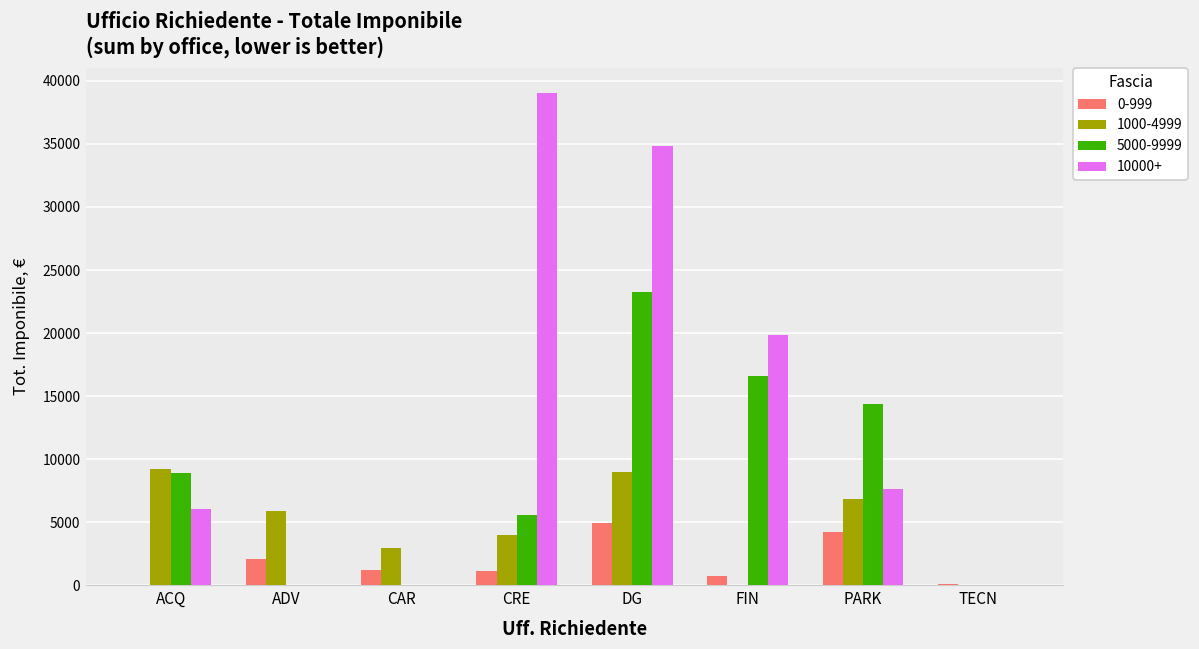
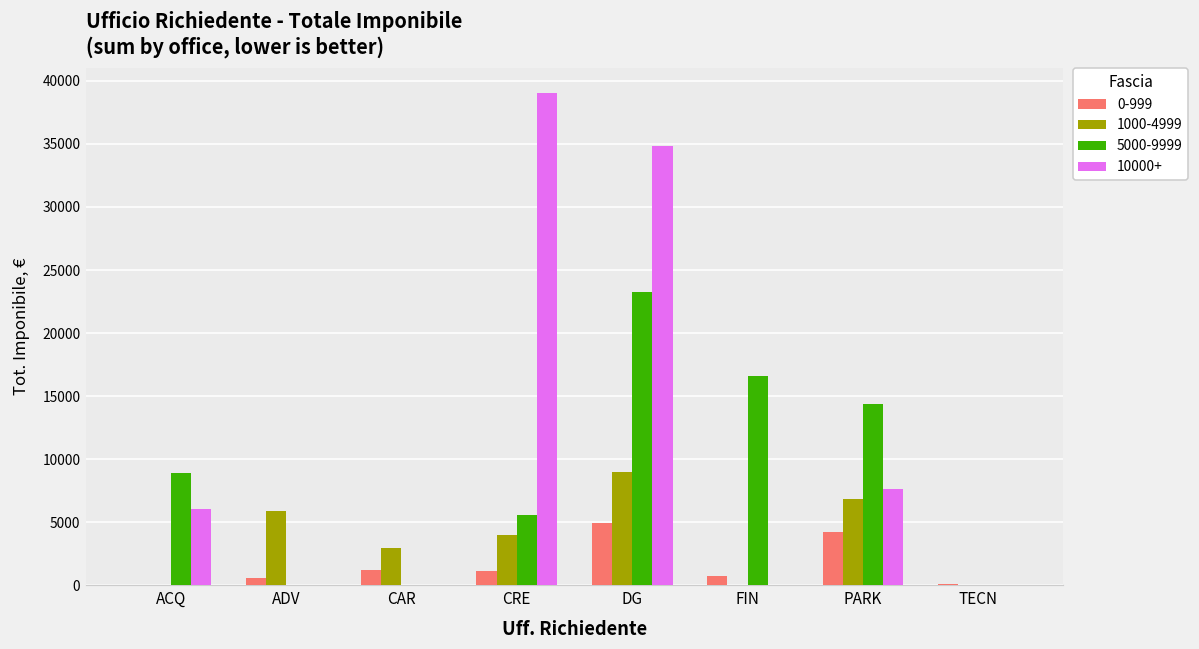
1000-4999, ACQ: 9300 -> 0
0-999, ADV: 2100 -> 500
10000+, FIN: 19800 -> 0
